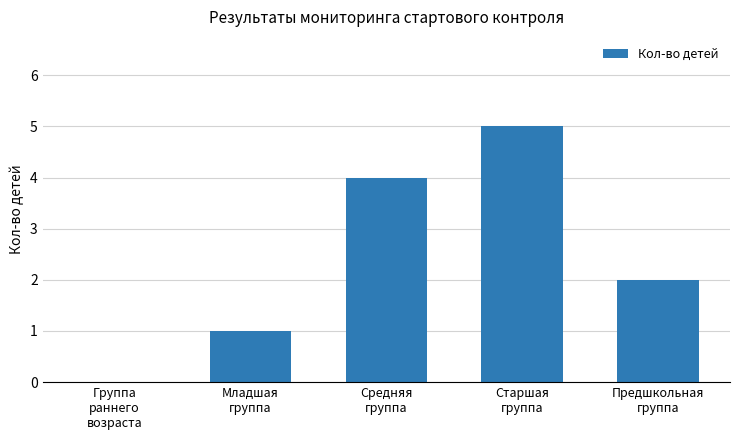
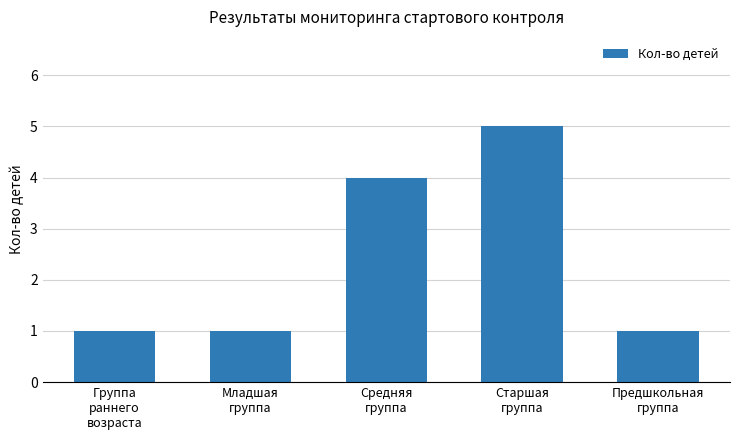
Группа раннего возраста: 0 -> 1
Предшкольная группа: 2 -> 1
